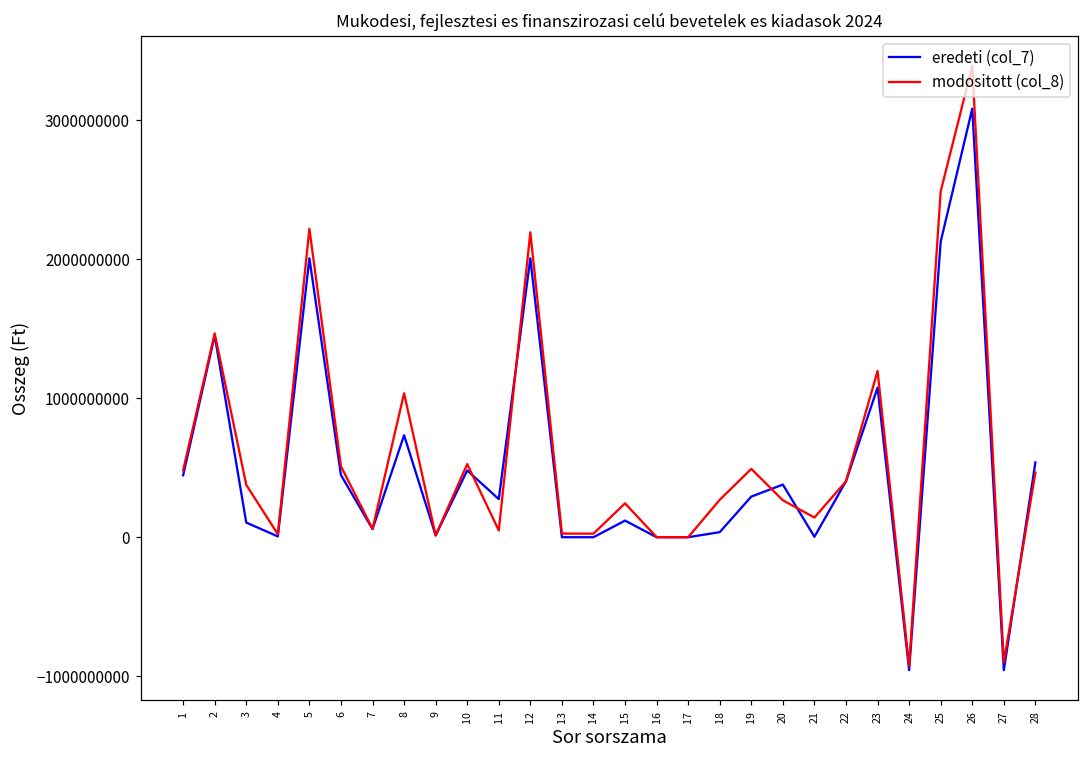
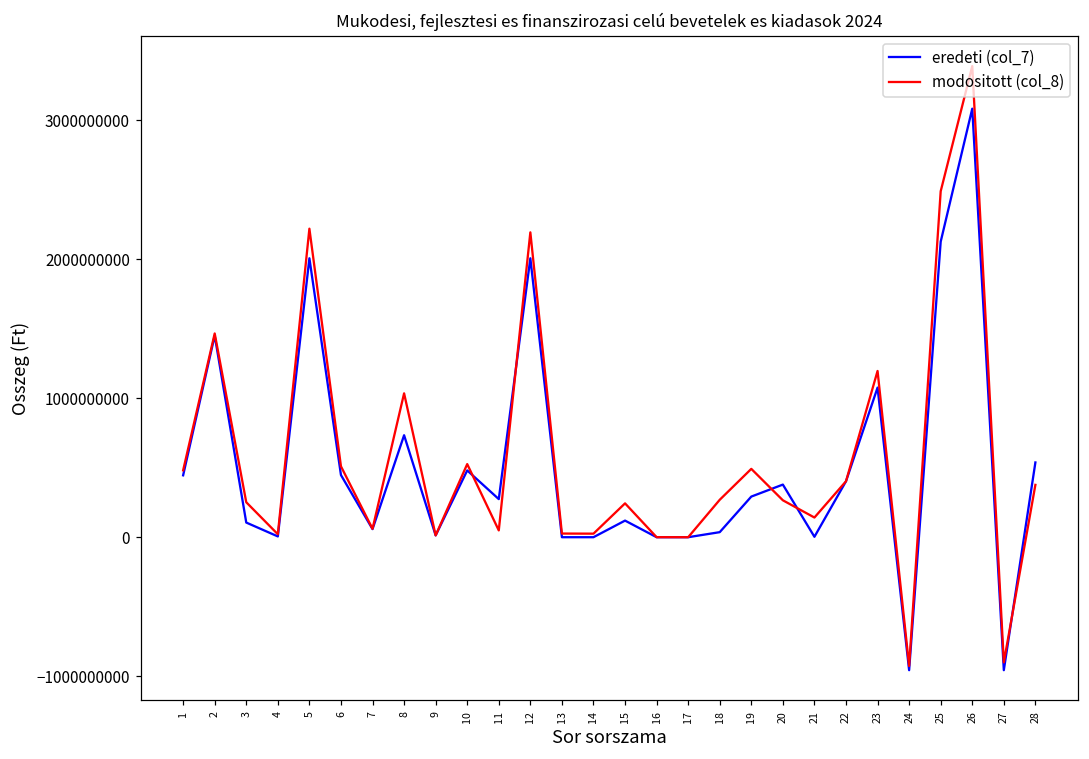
modositott (col_8), 3: 380000000 -> 250000000
modositott (col_8), 28: 470000000 -> 380000000
